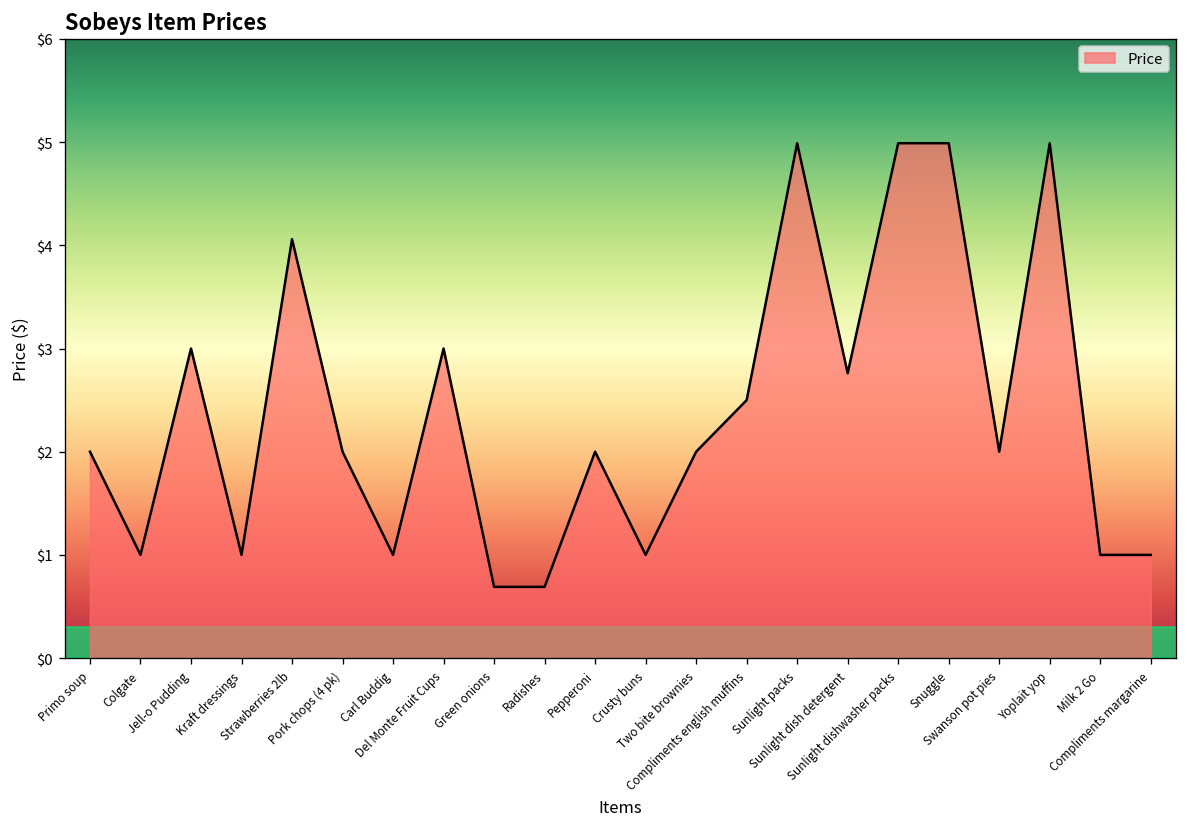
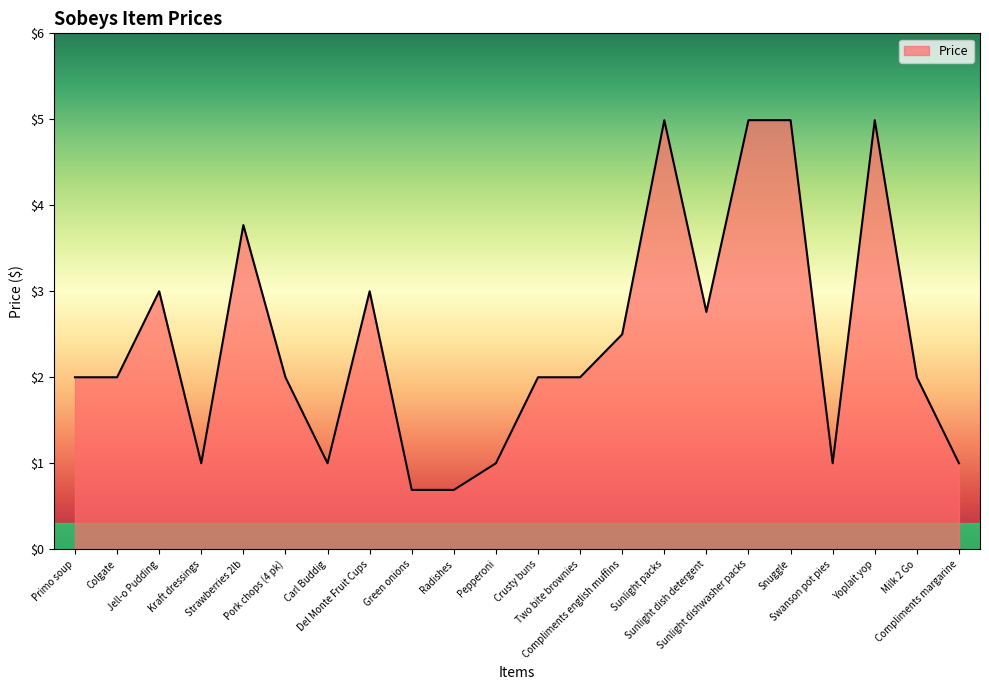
Colgate: $1 -> $2
Strawberries 2lb: $4.1 -> $3.8
Pepperoni: $2 -> $1
Crusty buns: $1 -> $2
Swanson pot pies: $2 -> $1
Milk 2 Go: $1 -> $2
